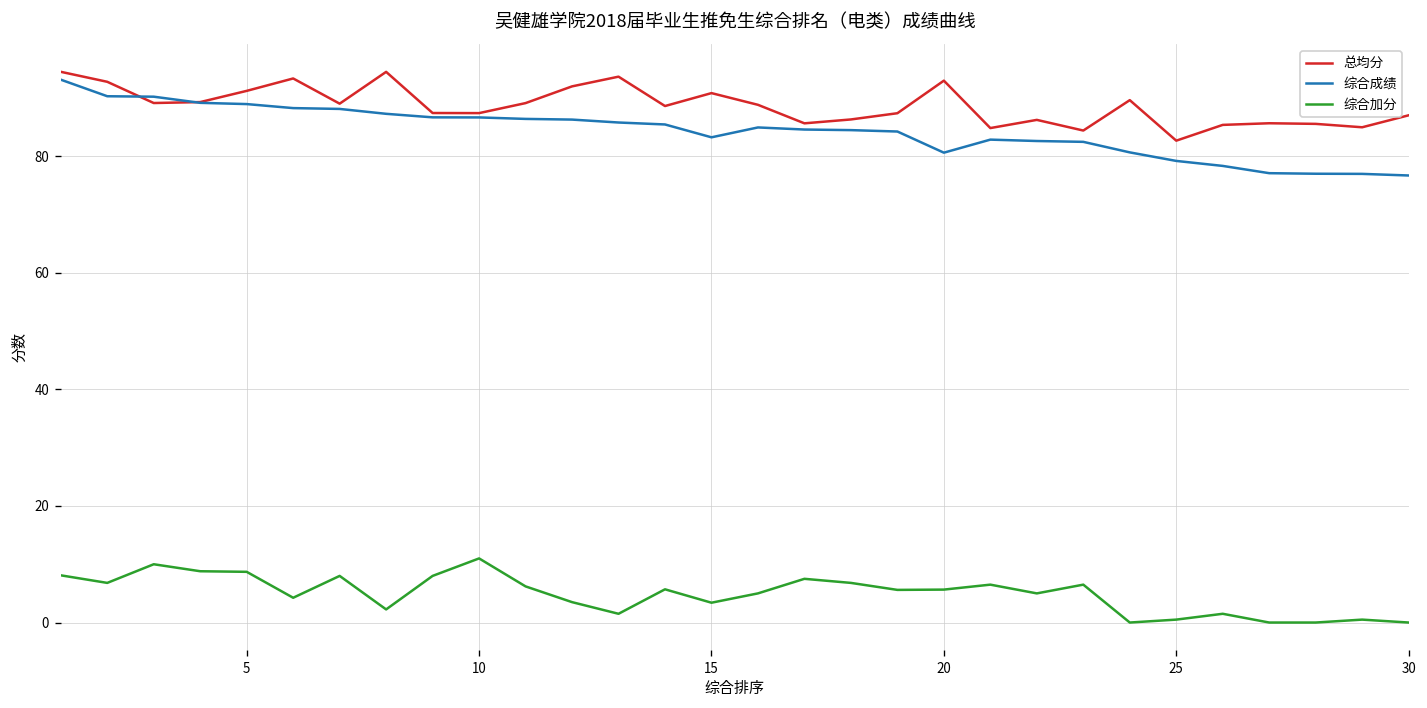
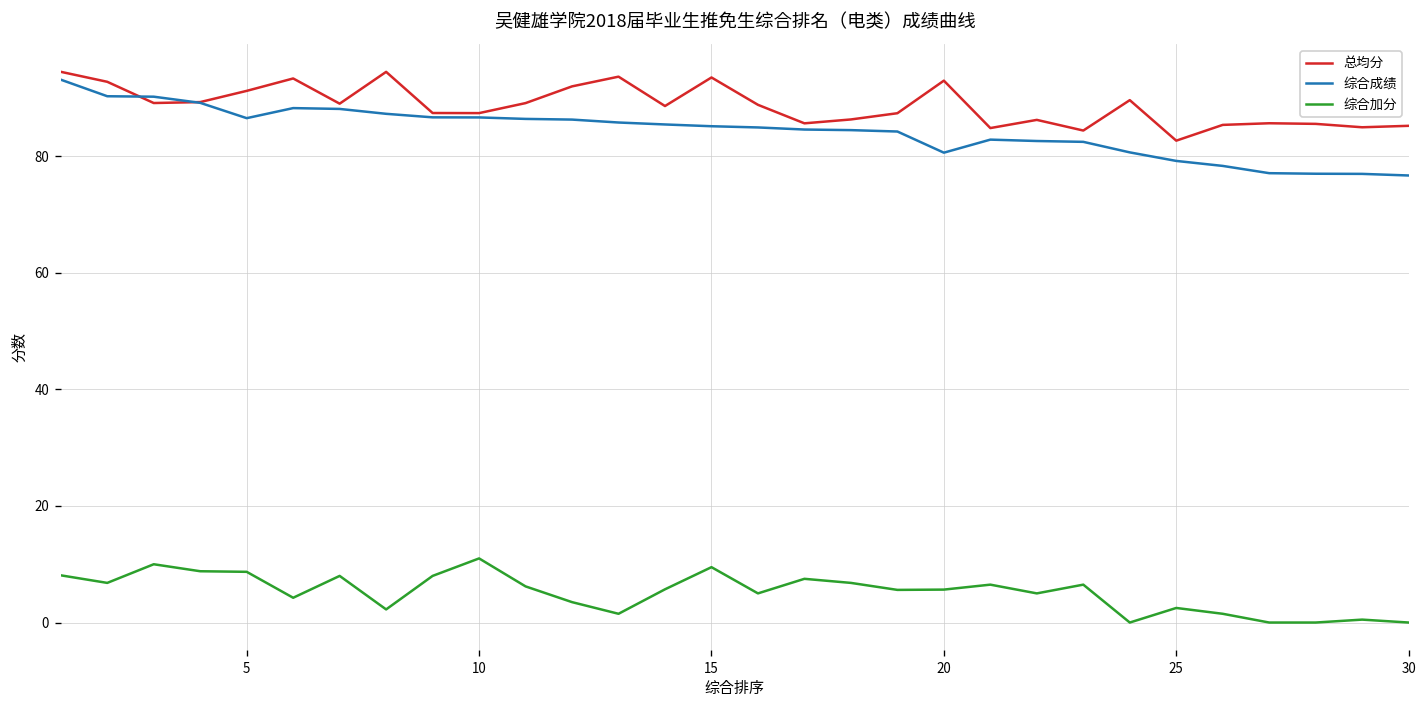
综合成绩, 5: 89 -> 87
总均分, 15: 91 -> 94
综合成绩, 15: 83 -> 85
综合加分, 15: 3 -> 10
综合加分, 25: 1 -> 3
总均分, 30: 87 -> 85
